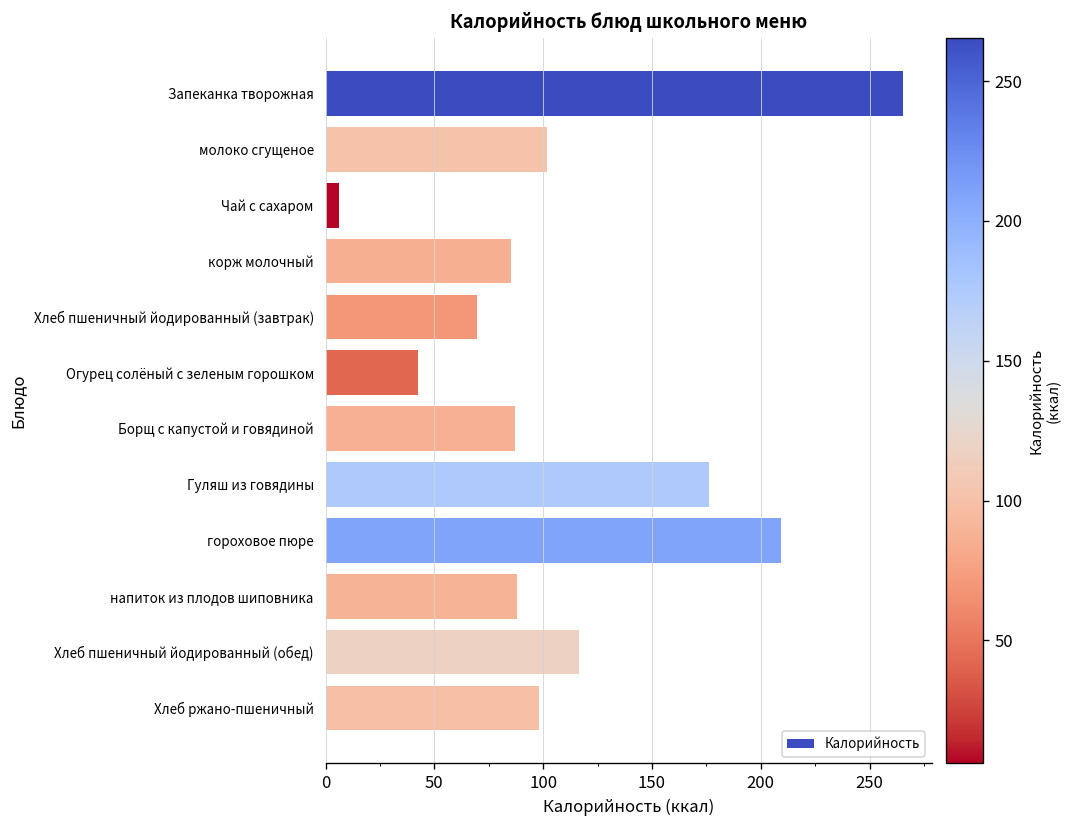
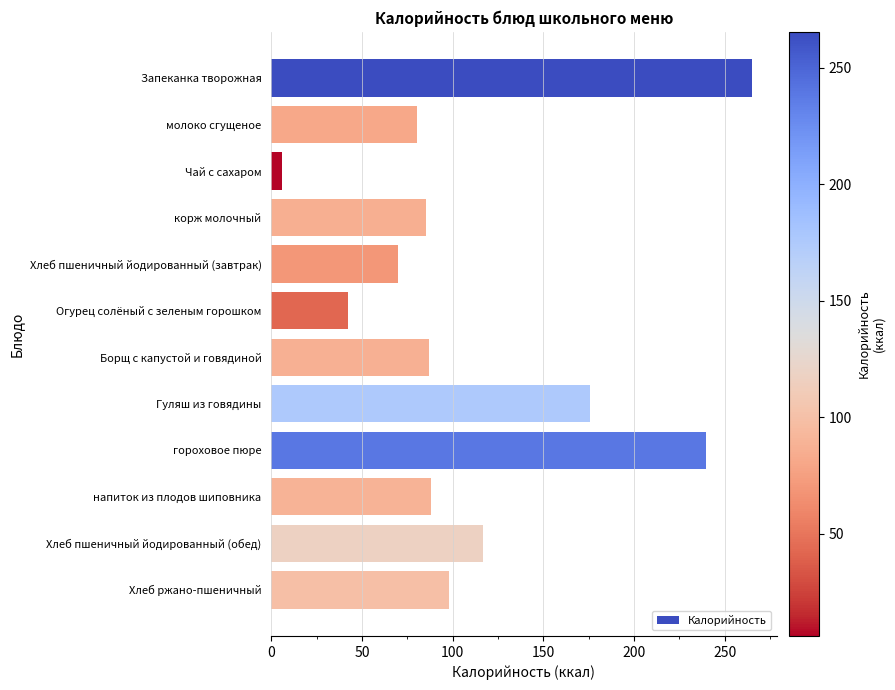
молоко сгущеное: 102 -> 81
гороховое пюре: 209 -> 240
